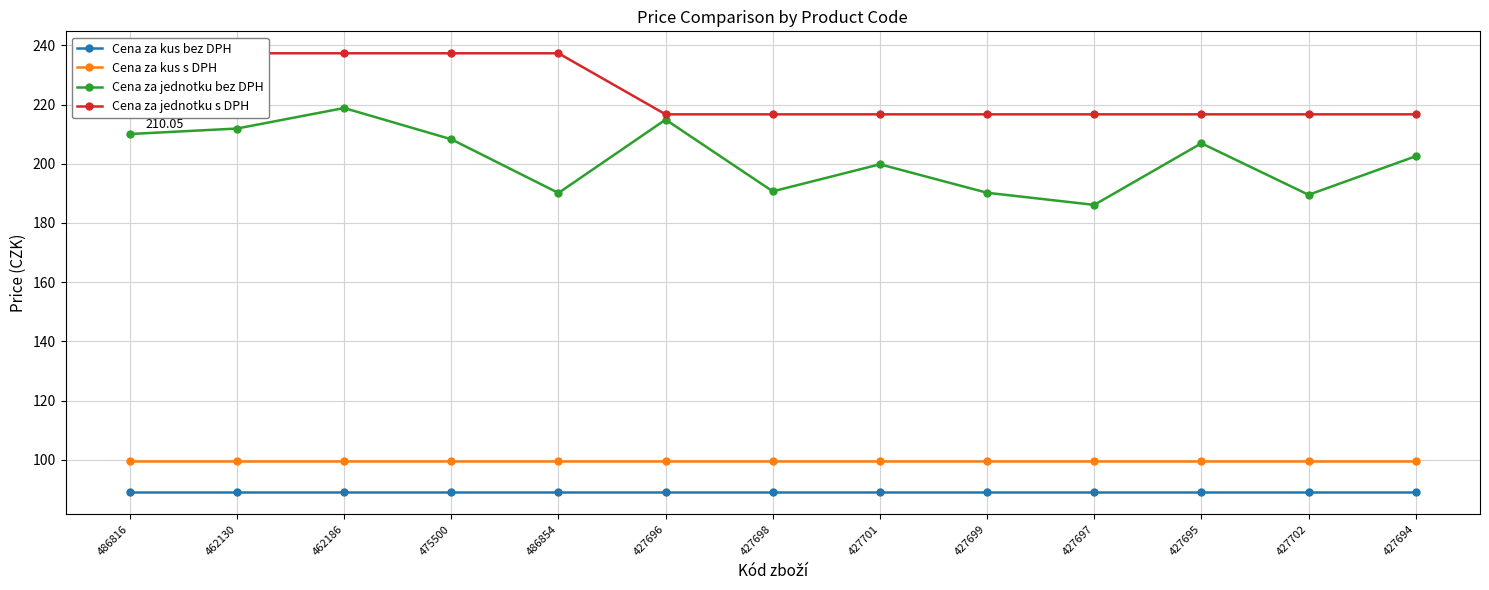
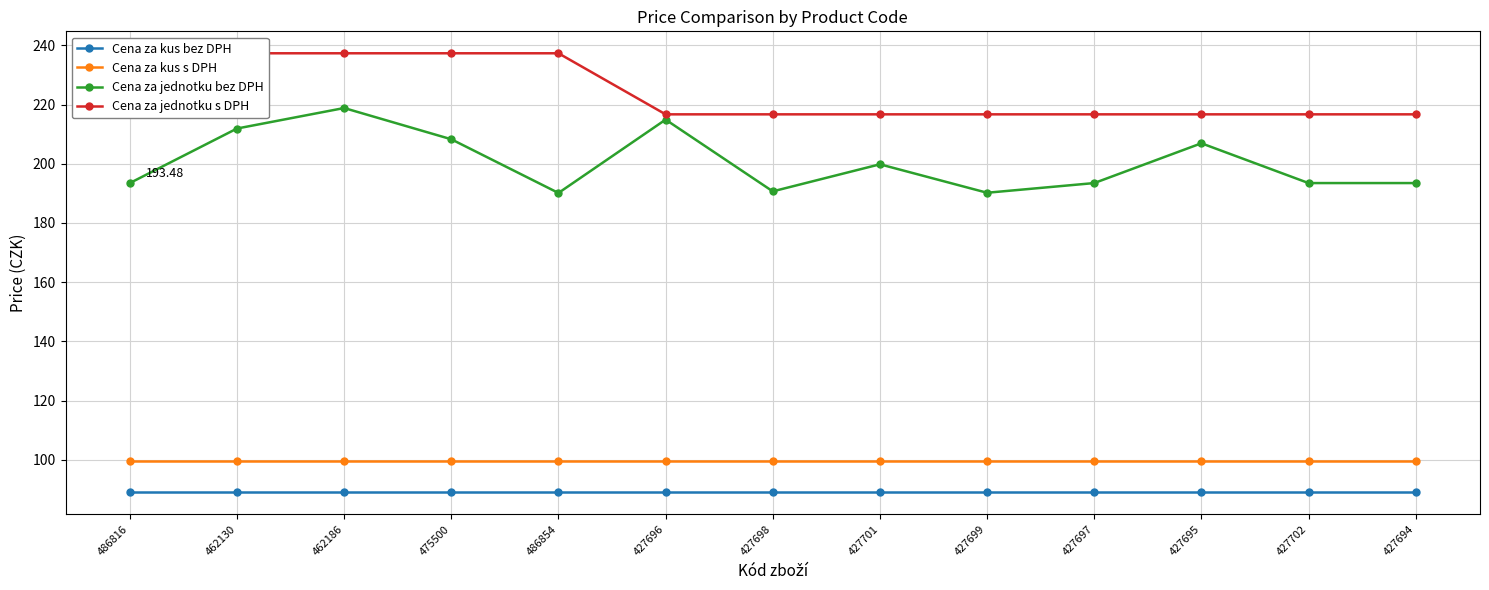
Cena za jednotku bez DPH, 486816: 210.05 -> 193.48
Cena za jednotku bez DPH, 427697: 186 -> 193
Cena za jednotku bez DPH, 427702: 190 -> 193
Cena za jednotku bez DPH, 427694: 203 -> 193
